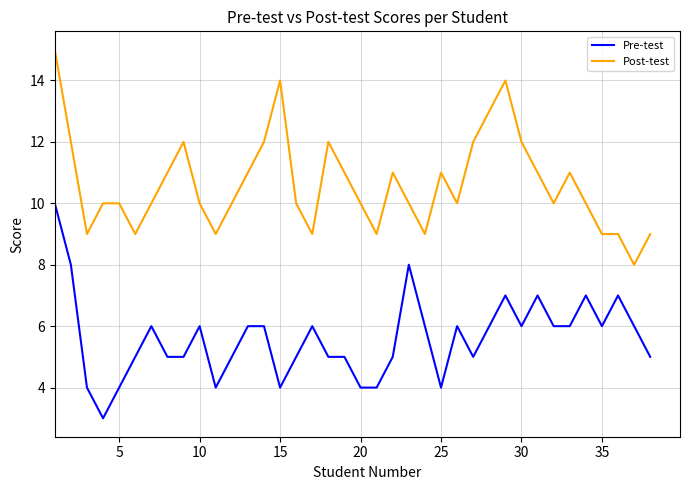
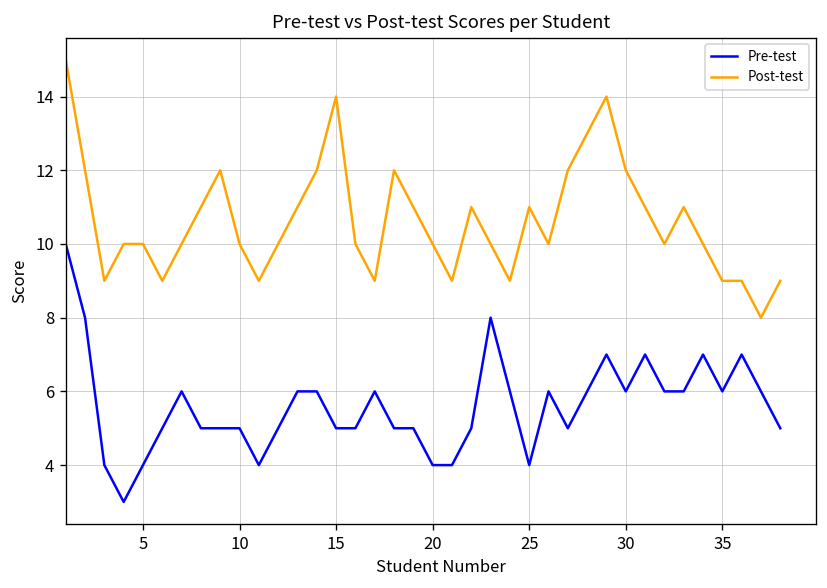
Pre-test, 10: 6 -> 5
Pre-test, 15: 4 -> 5
